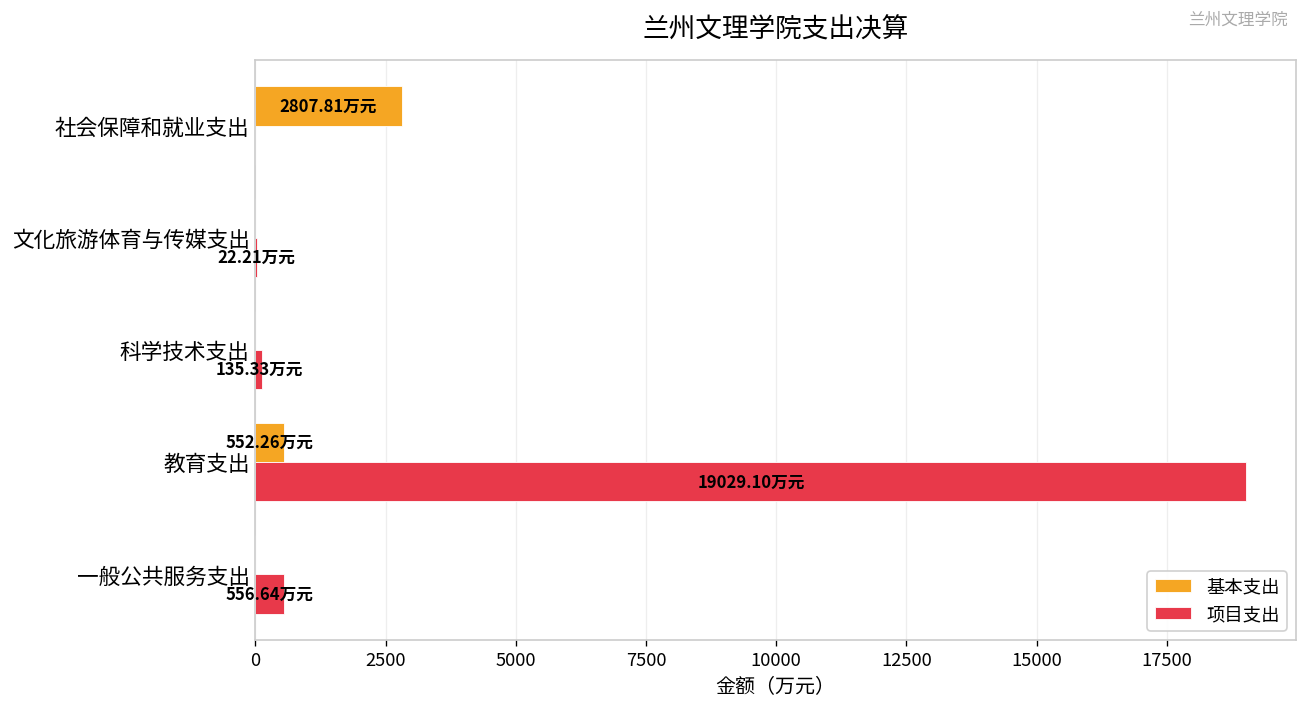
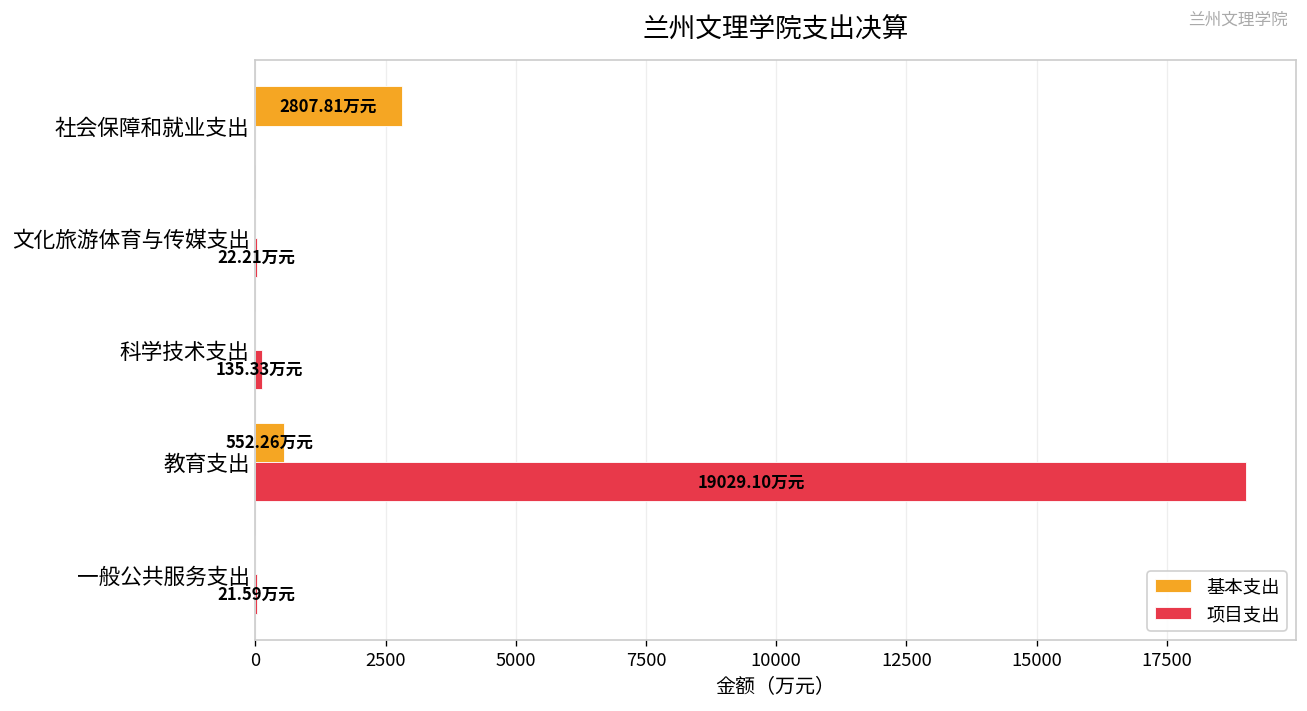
项目支出, 一般公共服务支出: 556.64 -> 21.59
